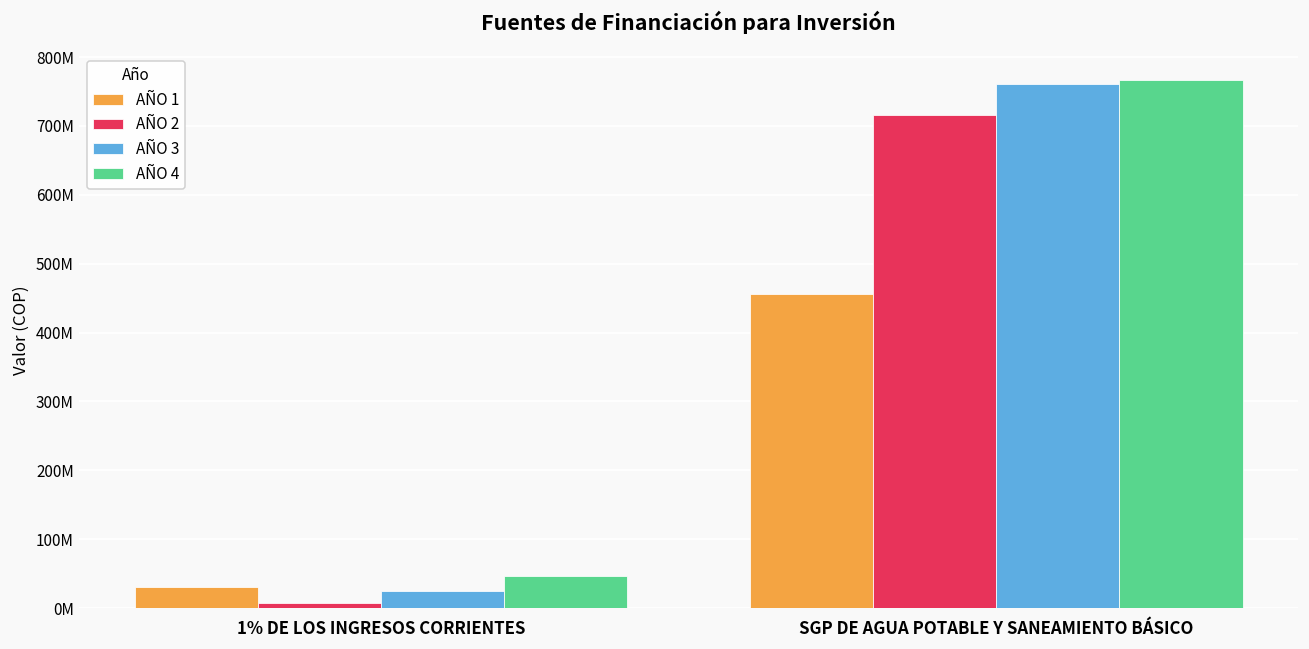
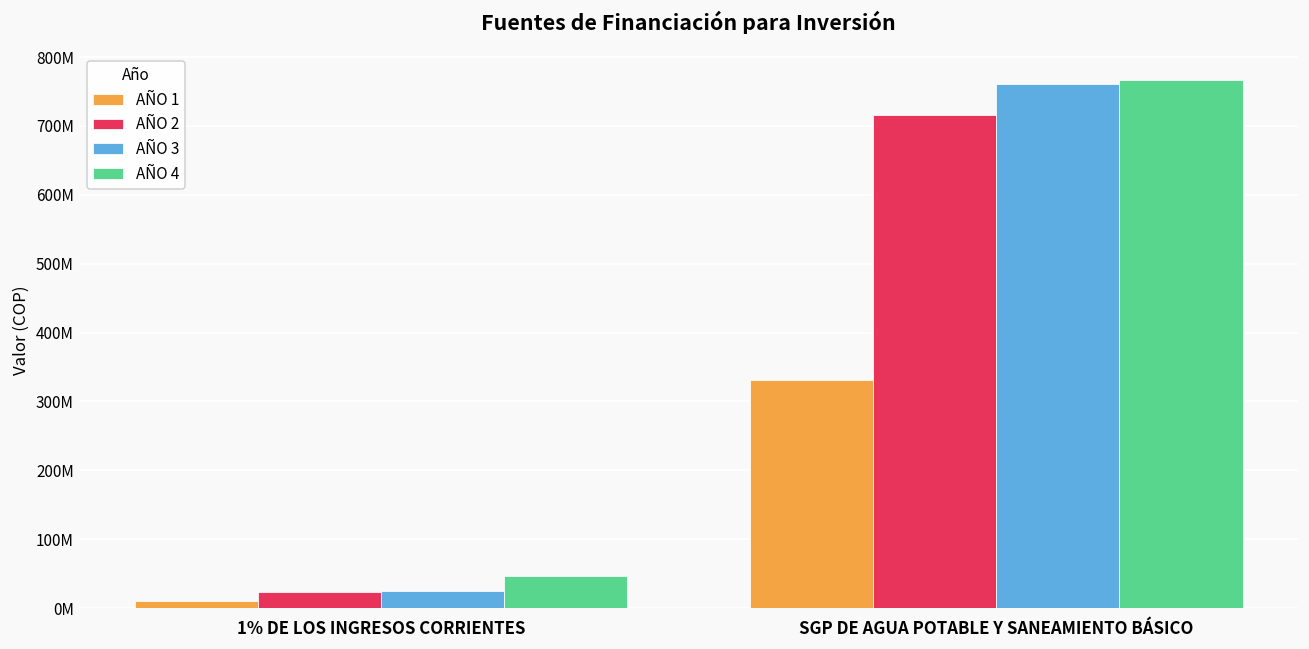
AÑO 1, 1% DE LOS INGRESOS CORRIENTES: 30000000 -> 10000000
AÑO 2, 1% DE LOS INGRESOS CORRIENTES: 10000000 -> 20000000
AÑO 1, SGP DE AGUA POTABLE Y SANEAMIENTO BÁSICO: 460000000 -> 330000000
